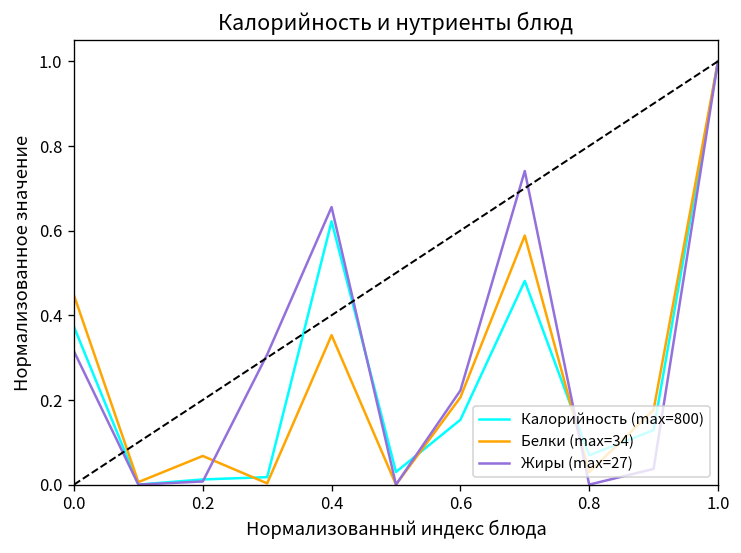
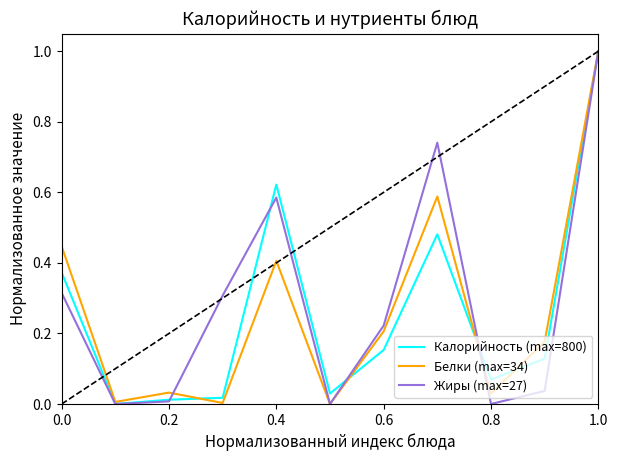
Белки (max=34), 0.2: 0.07 -> 0.03
Белки (max=34), 0.4: 0.35 -> 0.41
Жиры (max=27), 0.4: 0.66 -> 0.59
